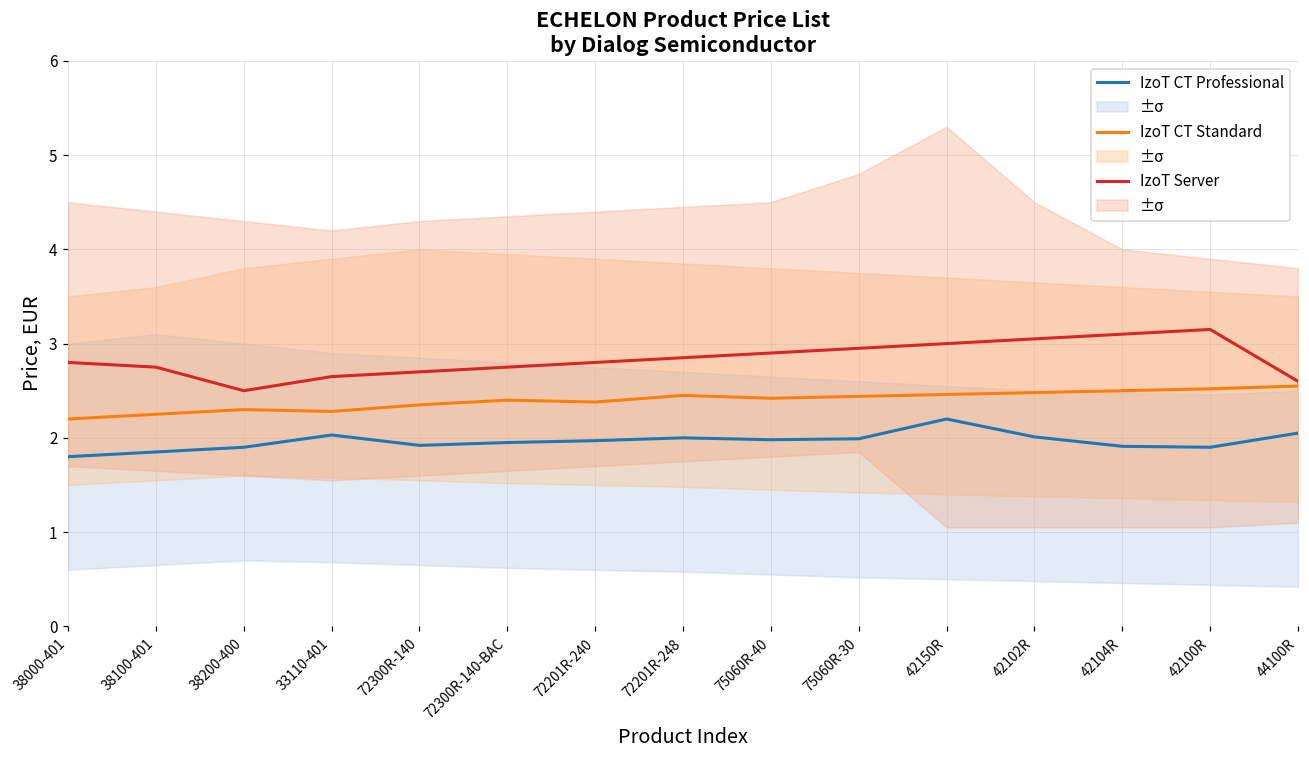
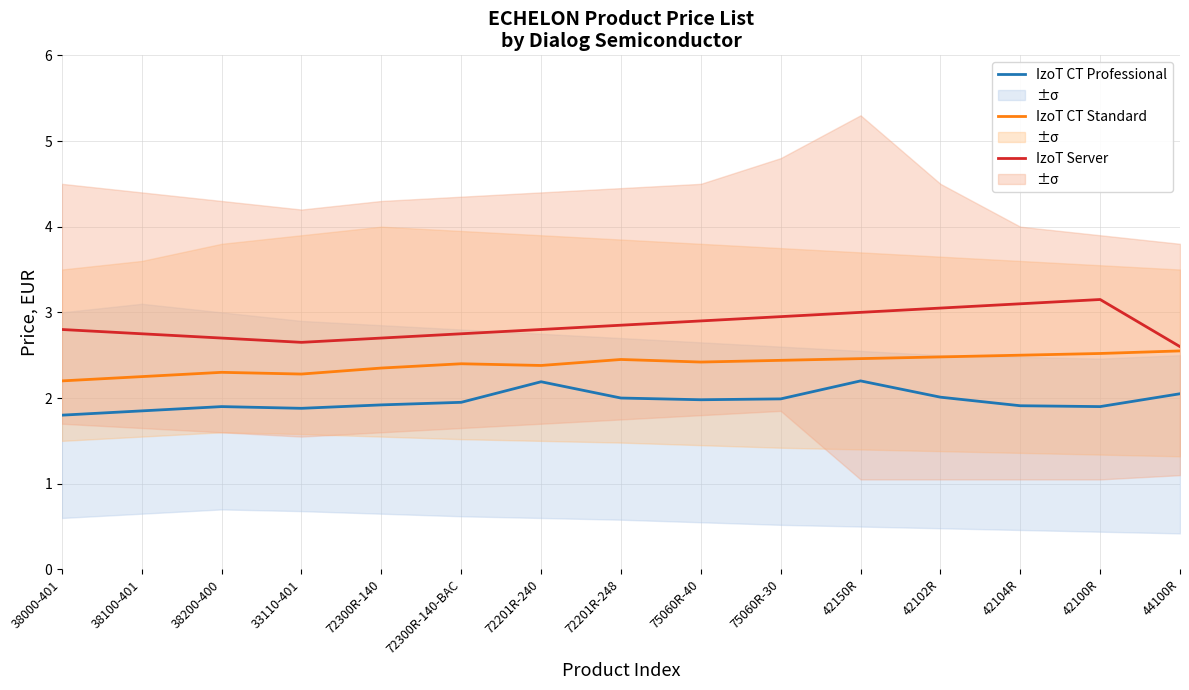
IzoT Server, 38200-400: 2.5 -> 2.7
IzoT CT Professional, 33110-401: 2.0 -> 1.9
IzoT CT Professional, 72201R-240: 2.0 -> 2.2
